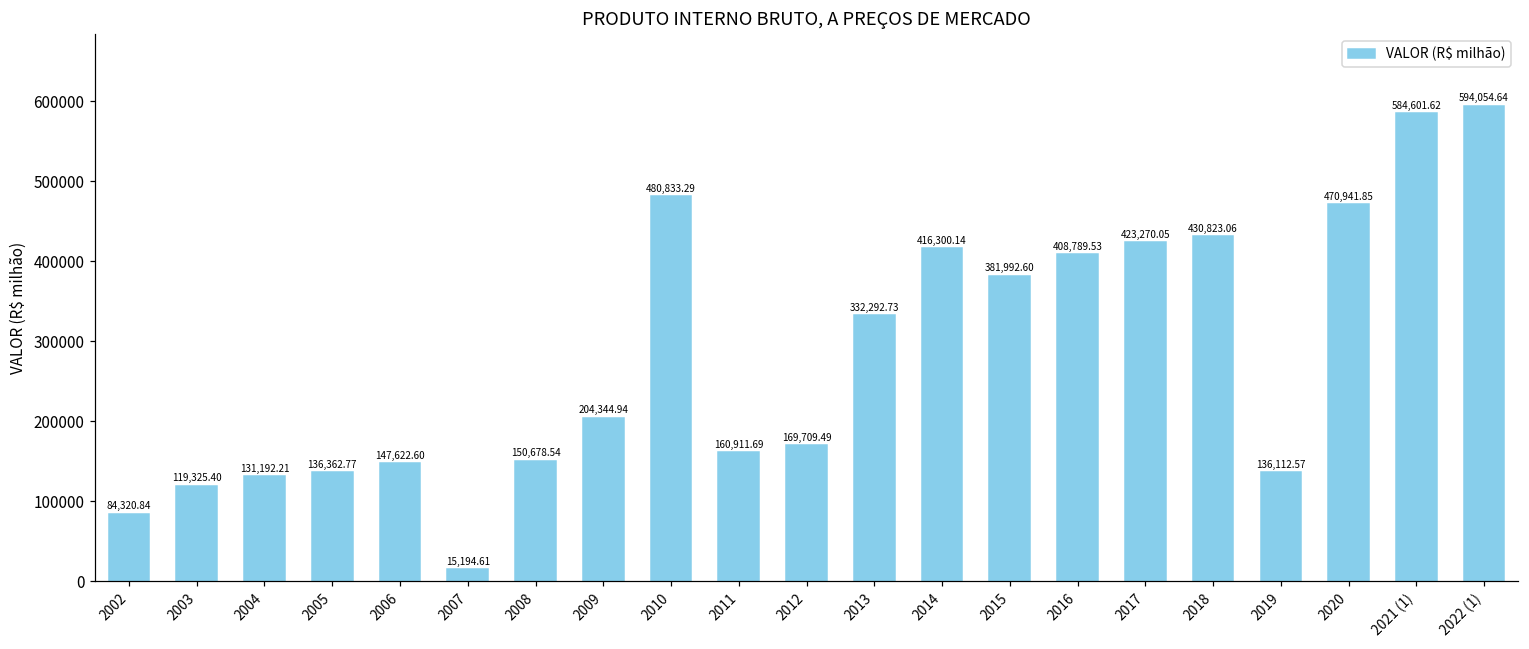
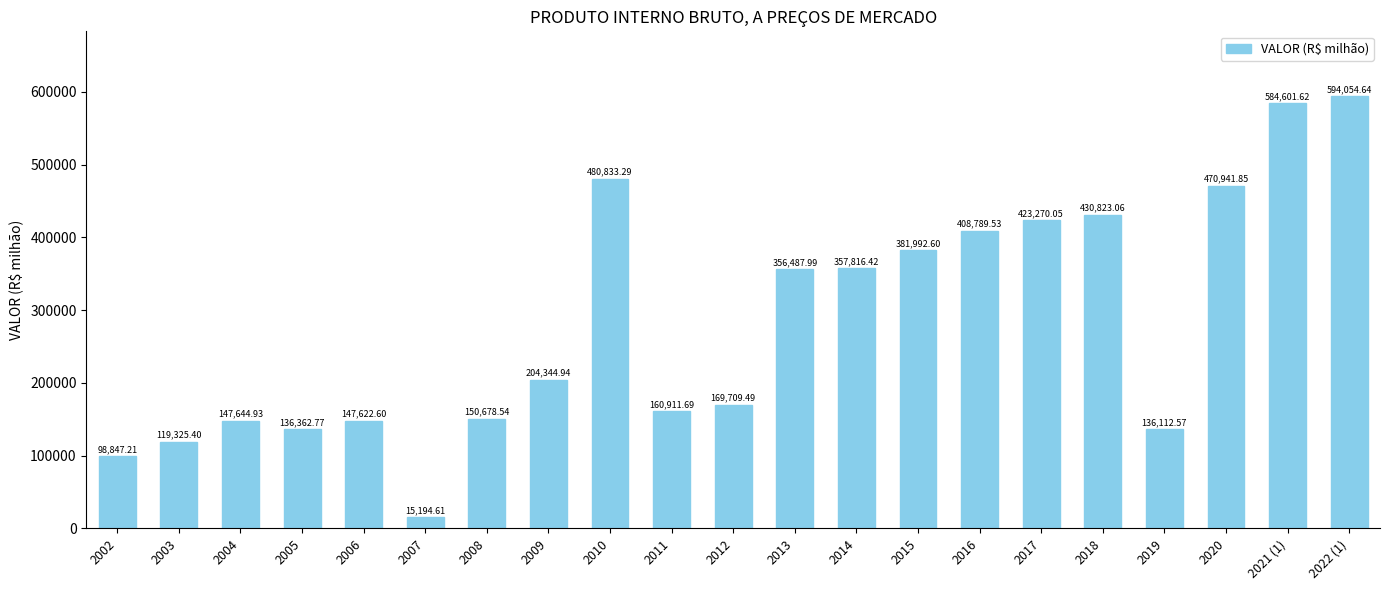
2002: 84,320.84 -> 98,847.21
2004: 131,192.21 -> 147,644.93
2013: 332,292.73 -> 356,487.99
2014: 416,300.14 -> 357,816.42
